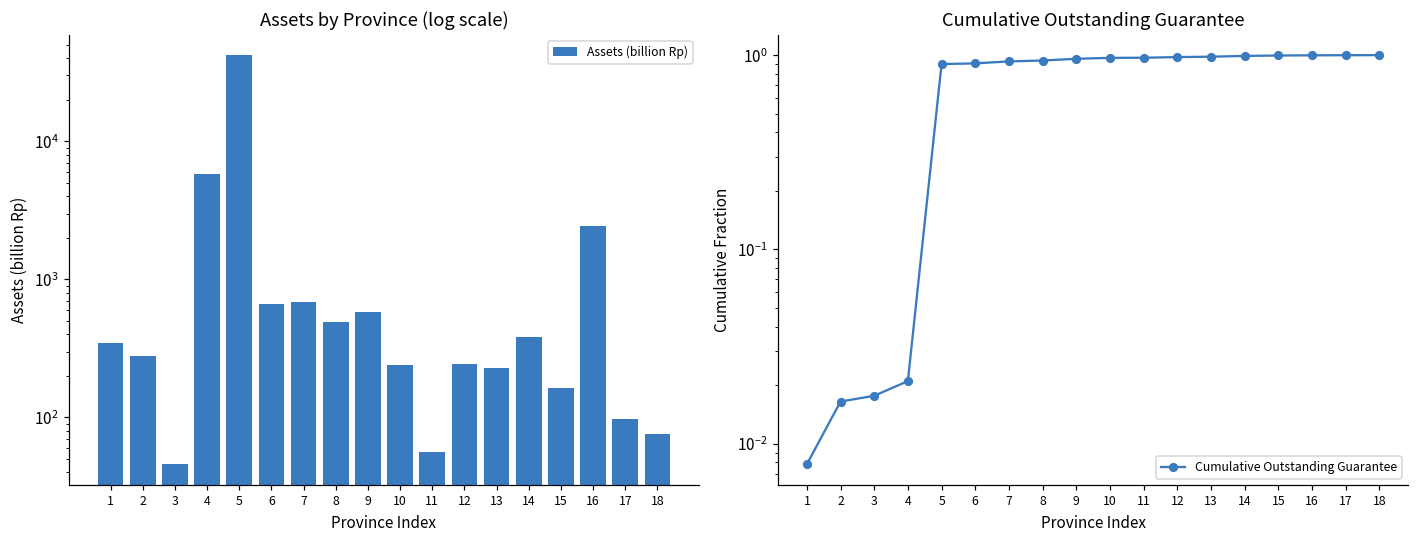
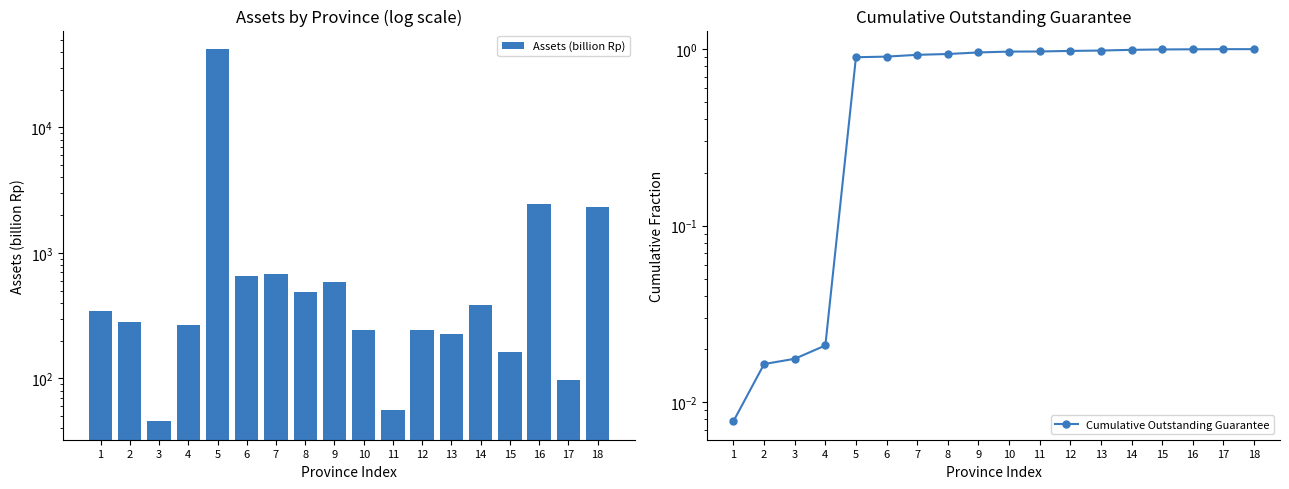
Assets by Province (log scale), 4: 6000 -> 270
Assets by Province (log scale), 18: 80 -> 2300
